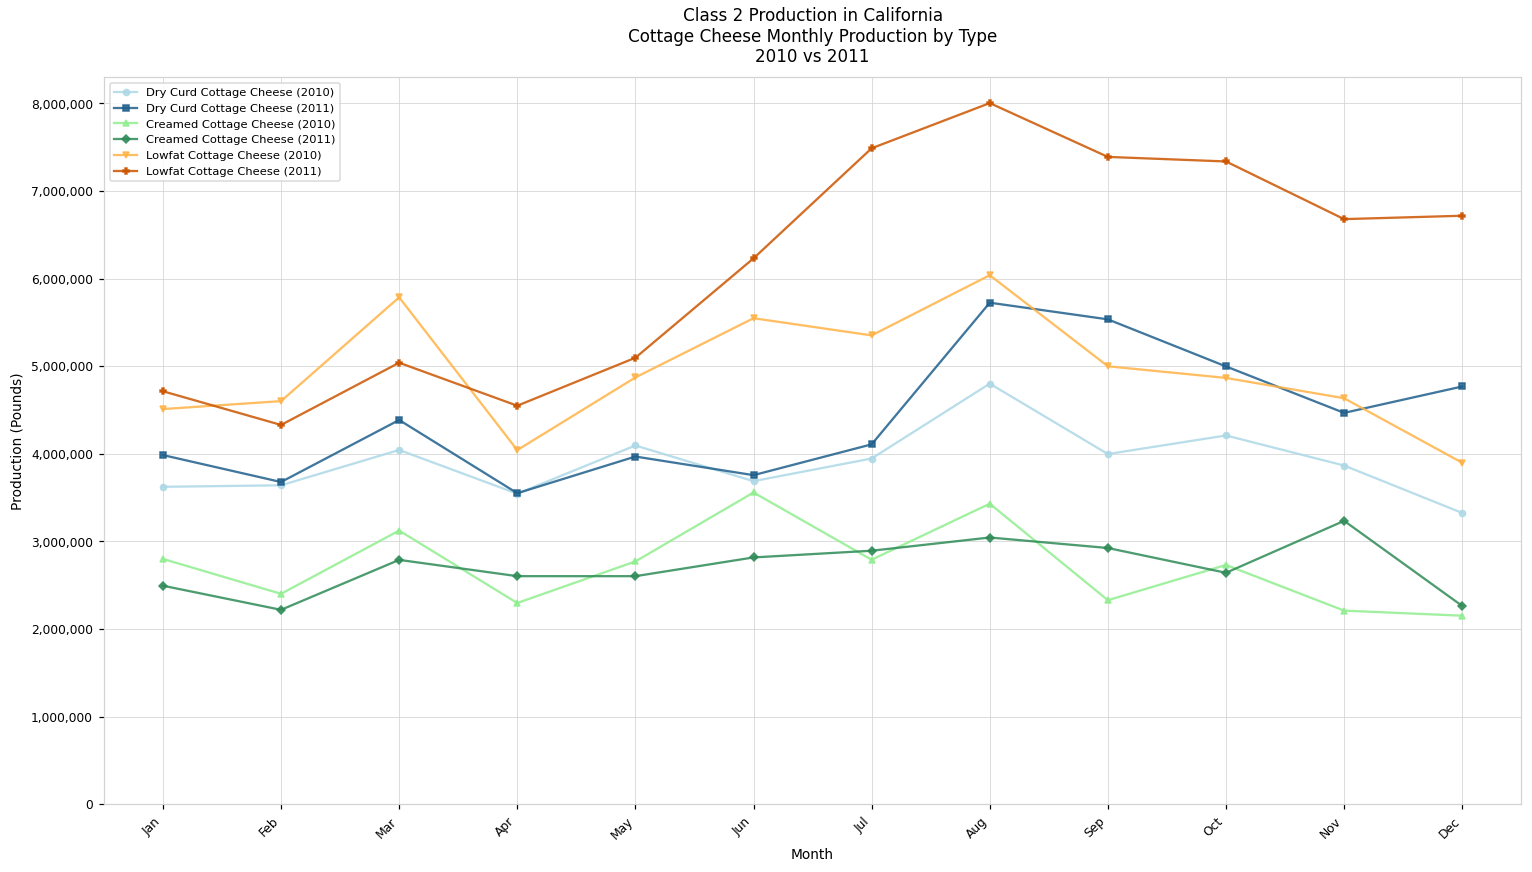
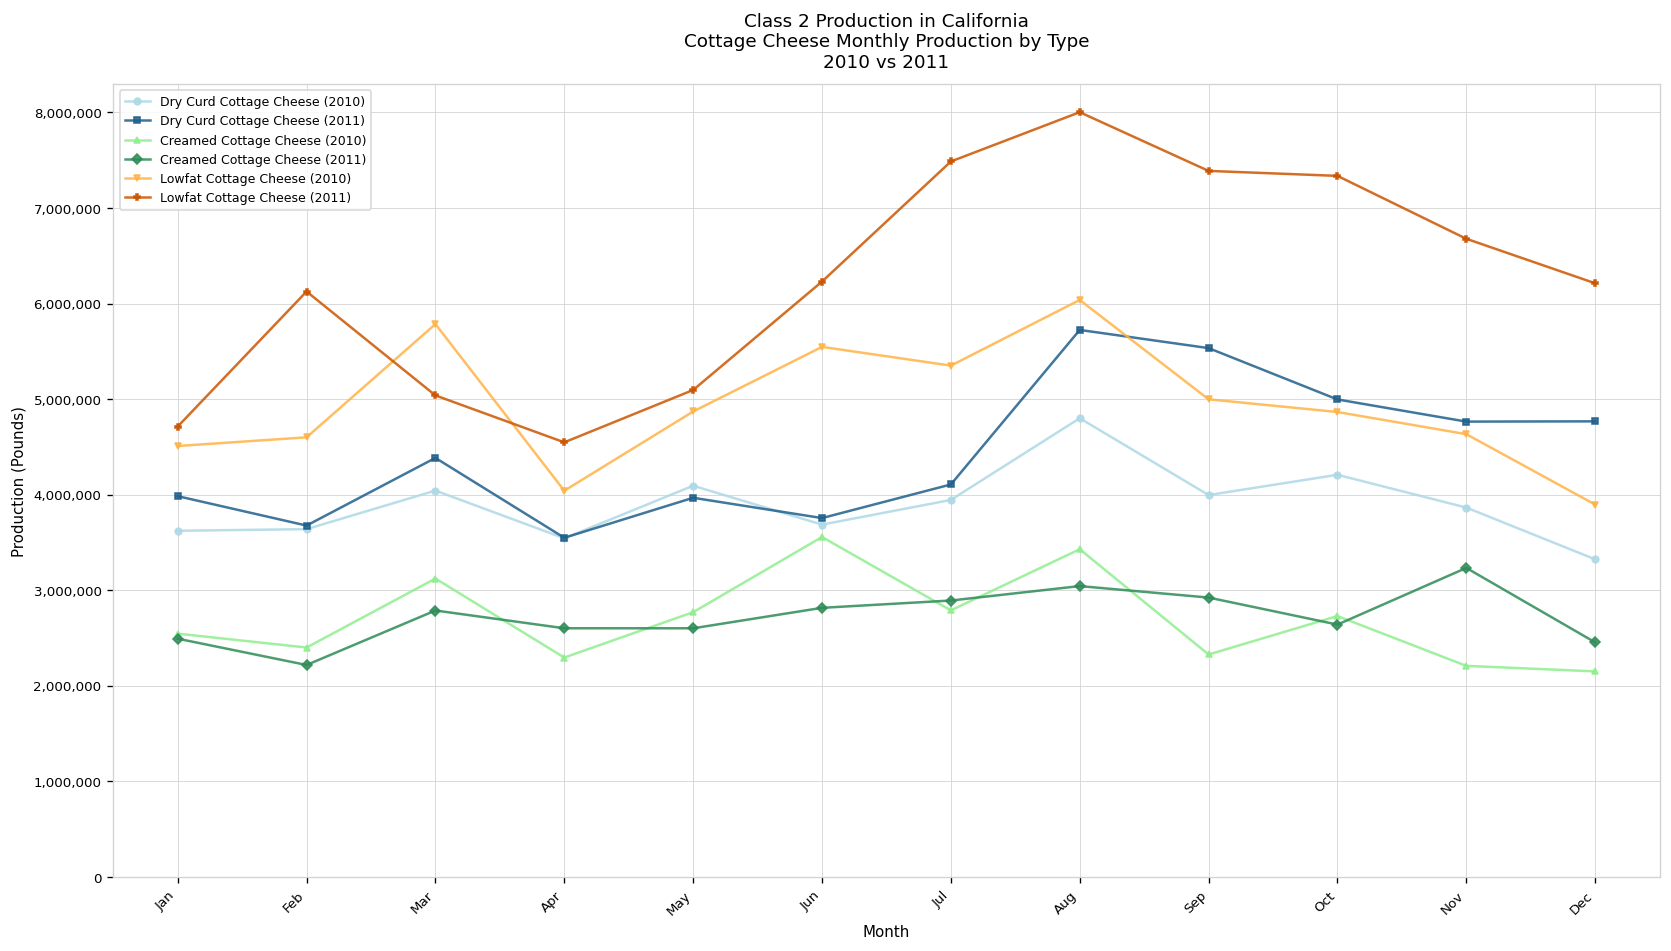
Creamed Cottage Cheese (2010), Jan: 2,800,000 -> 2,500,000
Lowfat Cottage Cheese (2011), Feb: 4,300,000 -> 6,100,000
Dry Curd Cottage Cheese (2011), Nov: 4,500,000 -> 4,800,000
Creamed Cottage Cheese (2011), Dec: 2,300,000 -> 2,500,000
Lowfat Cottage Cheese (2011), Dec: 6,700,000 -> 6,200,000
